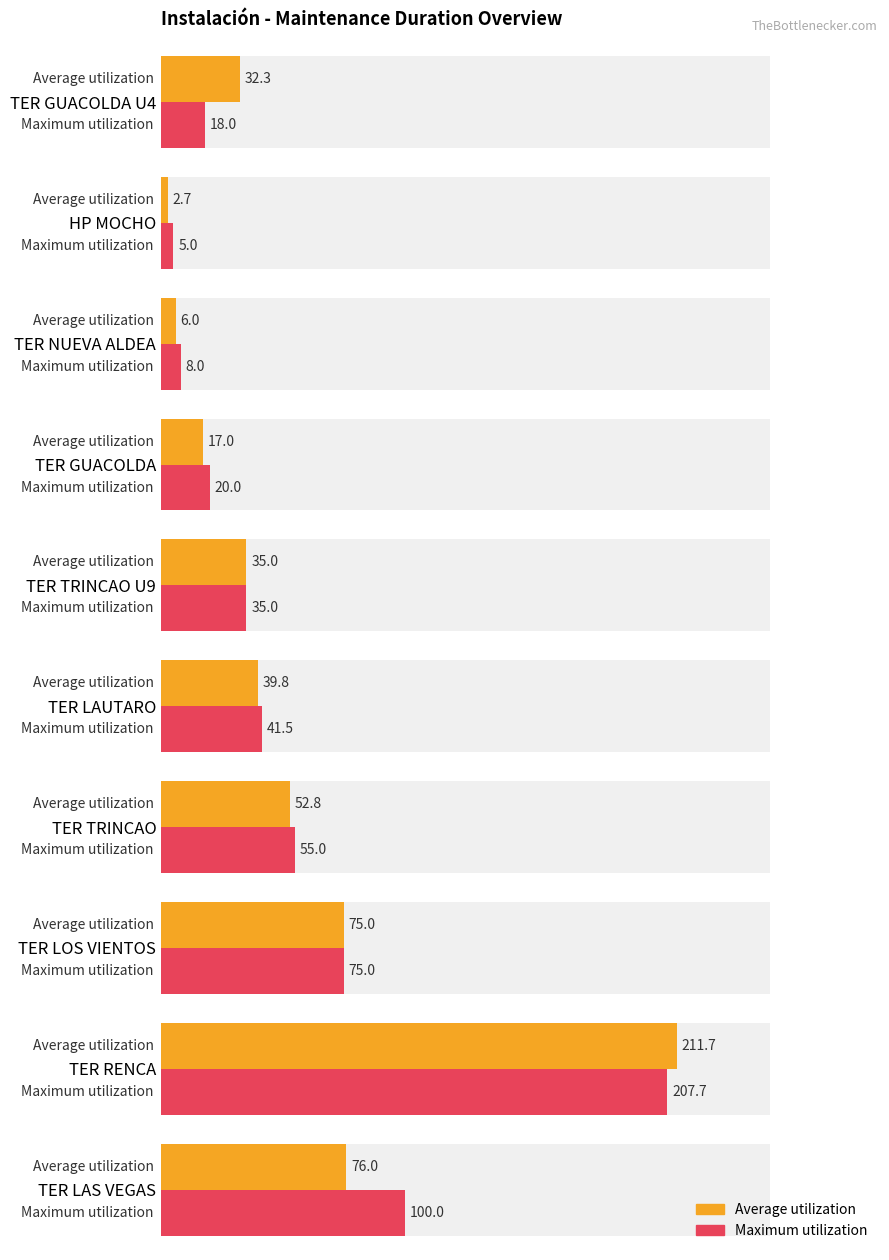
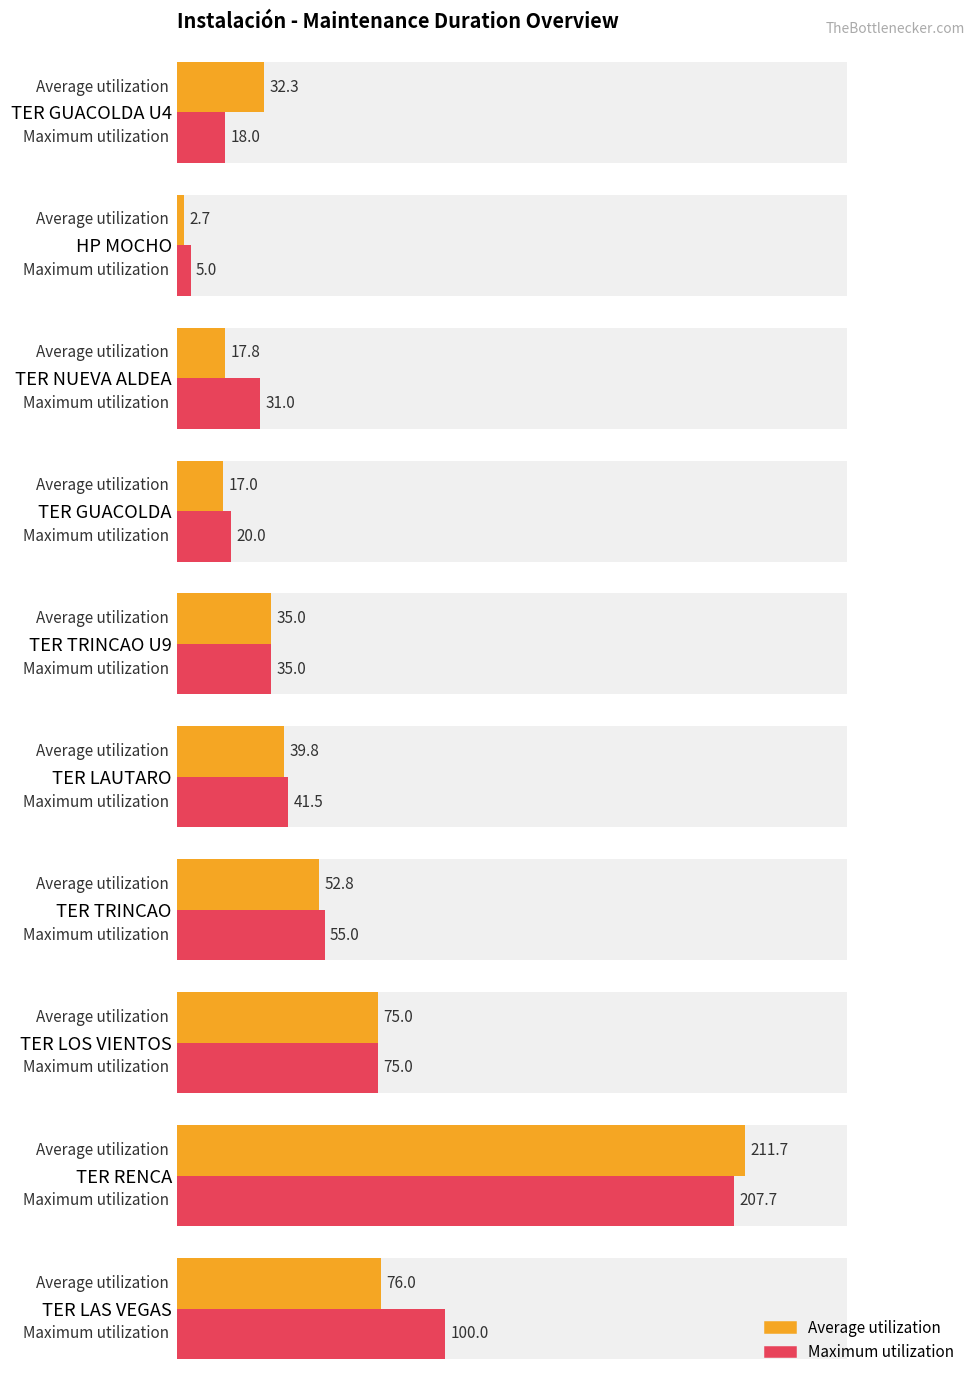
Average utilization, TER NUEVA ALDEA: 6.0 -> 17.8
Maximum utilization, TER NUEVA ALDEA: 8.0 -> 31.0
